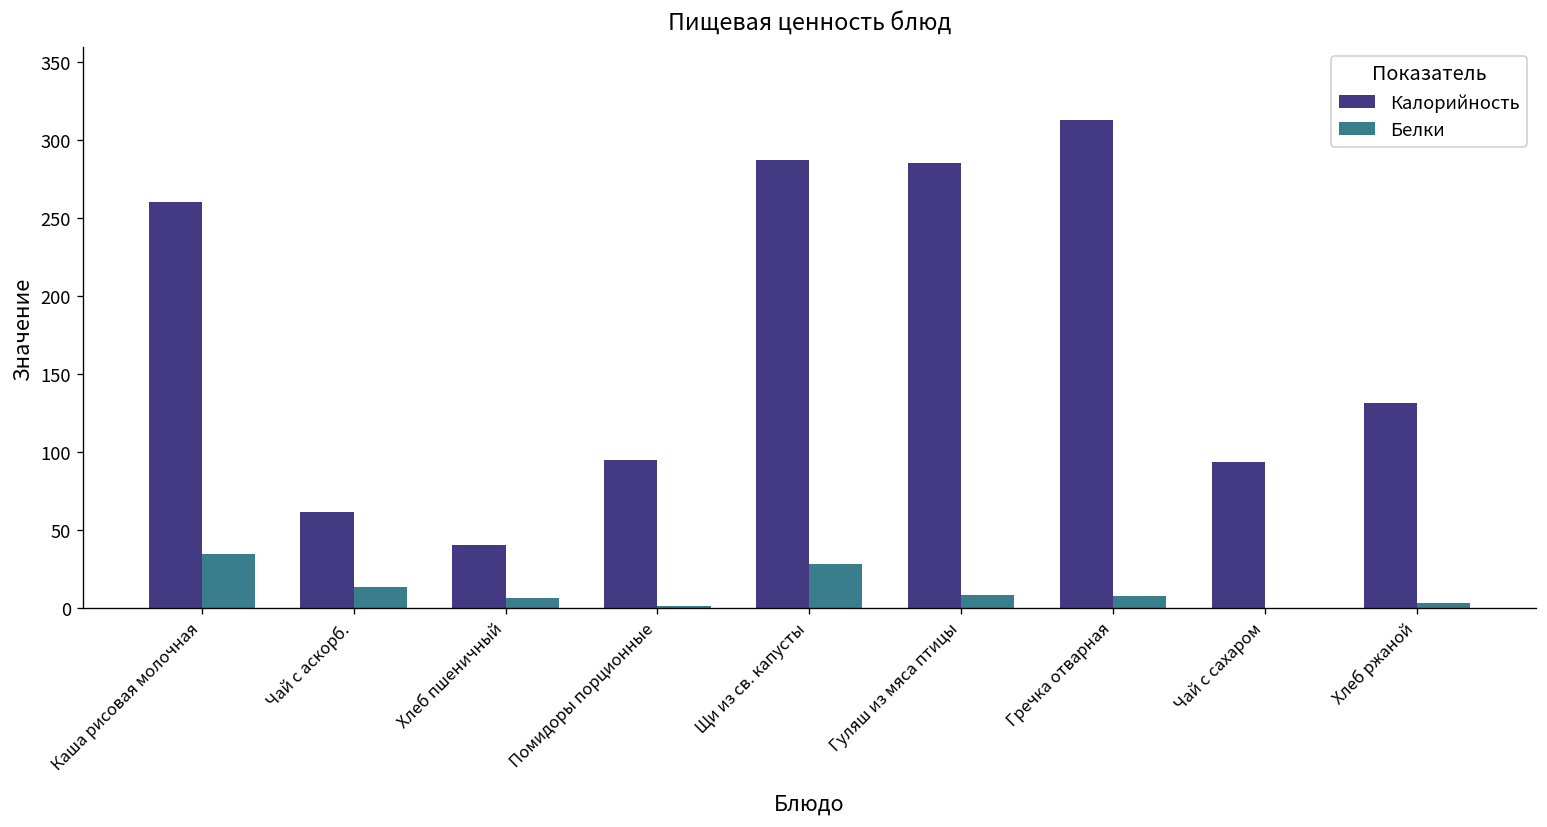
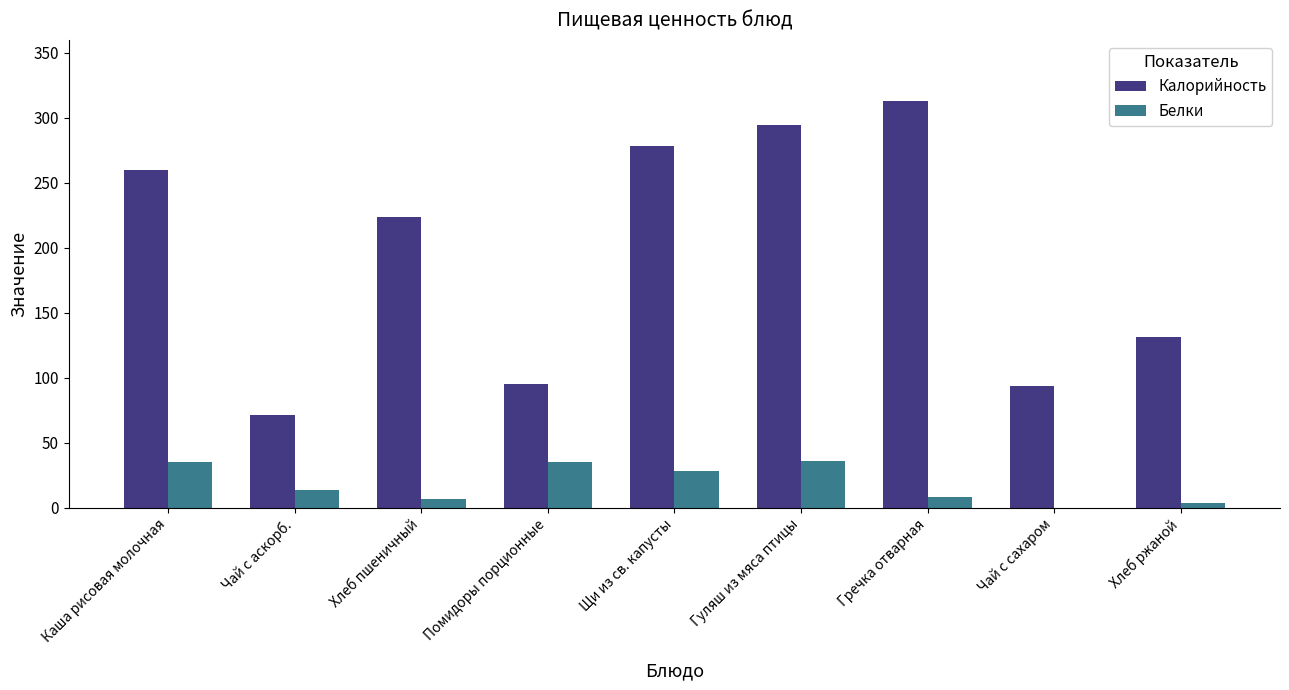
Калорийность, Чай с аскорб.: 62 -> 71
Калорийность, Хлеб пшеничный: 40 -> 224
Белки, Помидоры порционные: 1 -> 36
Калорийность, Щи из св. капусты: 287 -> 278
Калорийность, Гуляш из мяса птицы: 286 -> 294
Белки, Гуляш из мяса птицы: 8 -> 36
